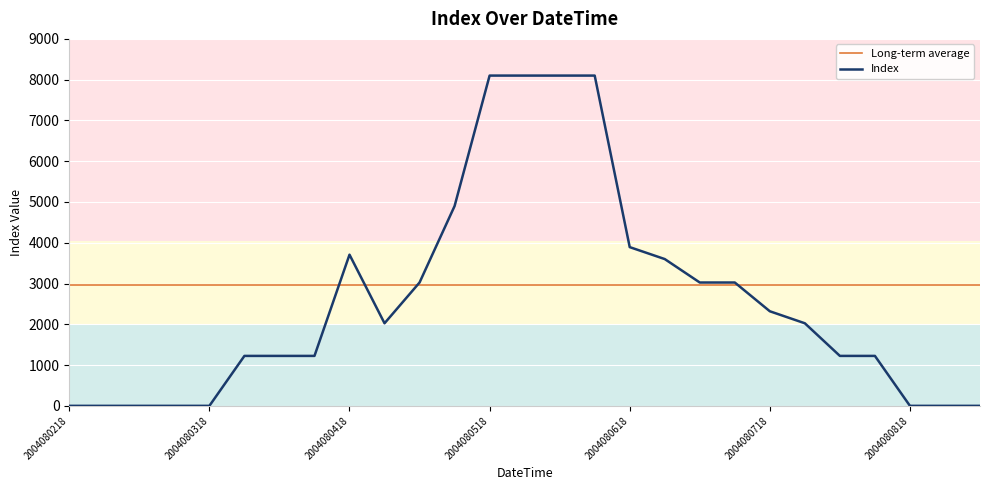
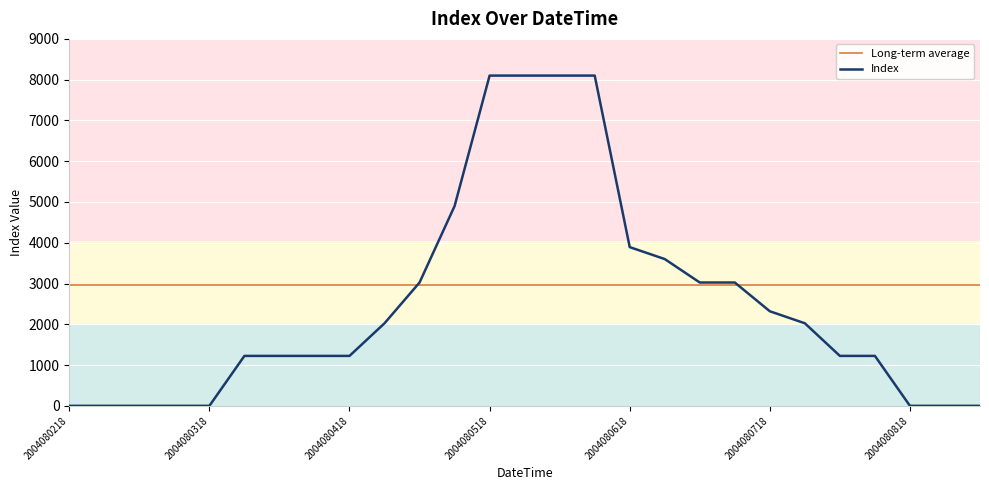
2004080418: 3700 -> 1200
